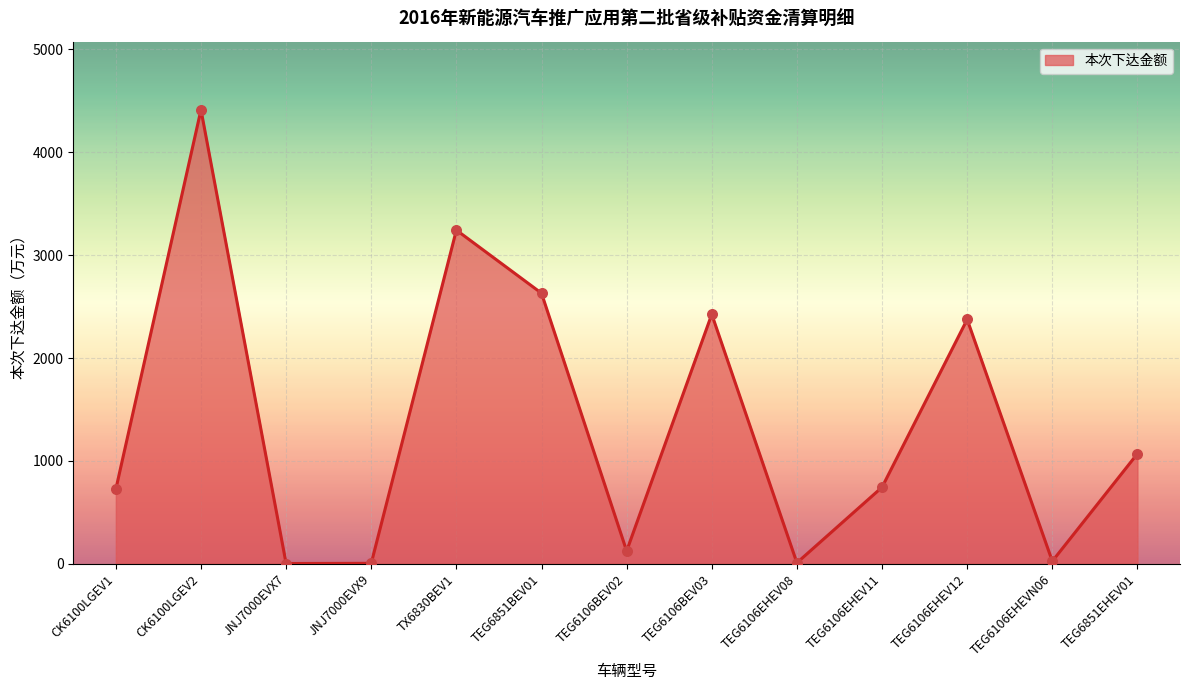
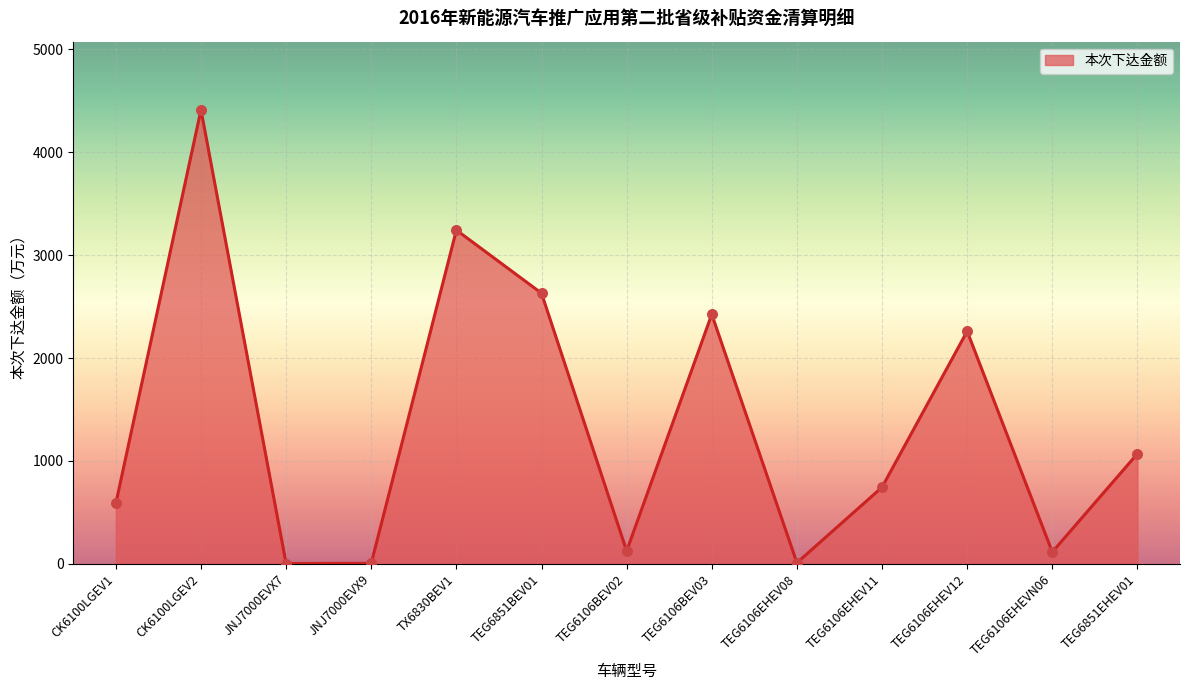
CK6100LGEV1: 730 -> 590
TEG6106EHEV12: 2380 -> 2260
TEG6106EHEVN06: 30 -> 120
